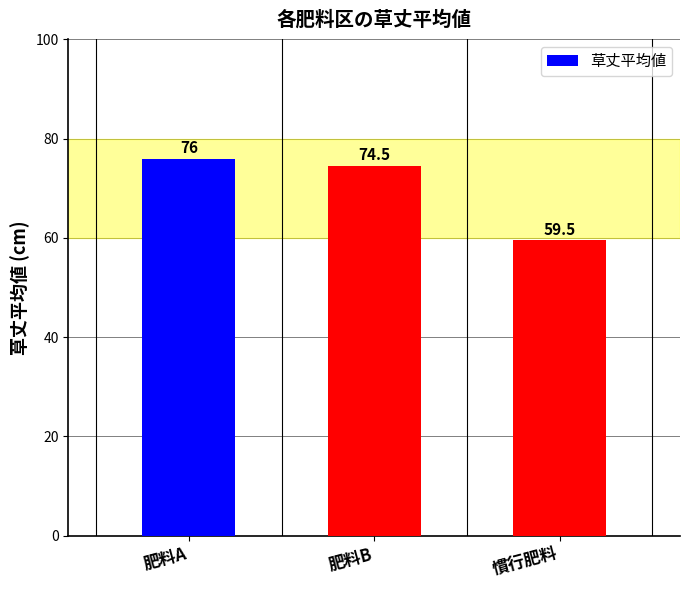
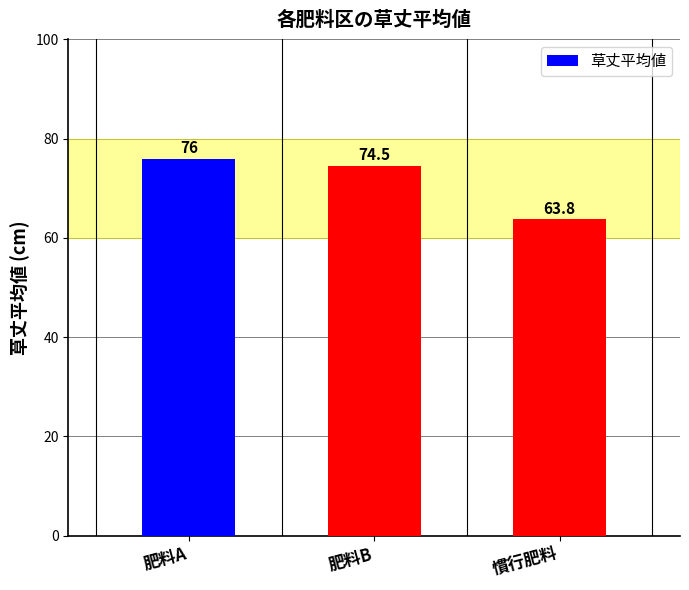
慣行肥料: 59.5 -> 63.8
